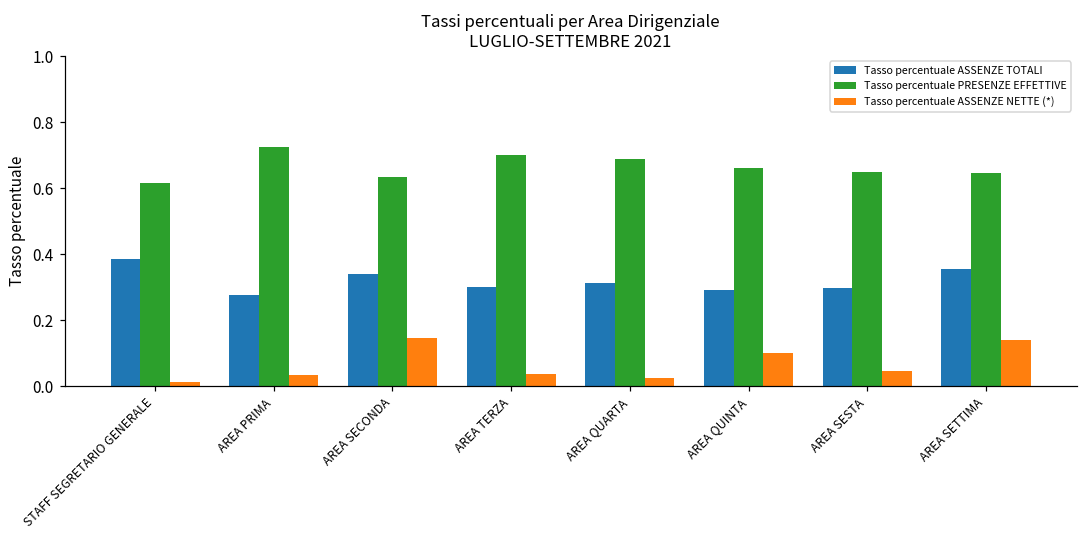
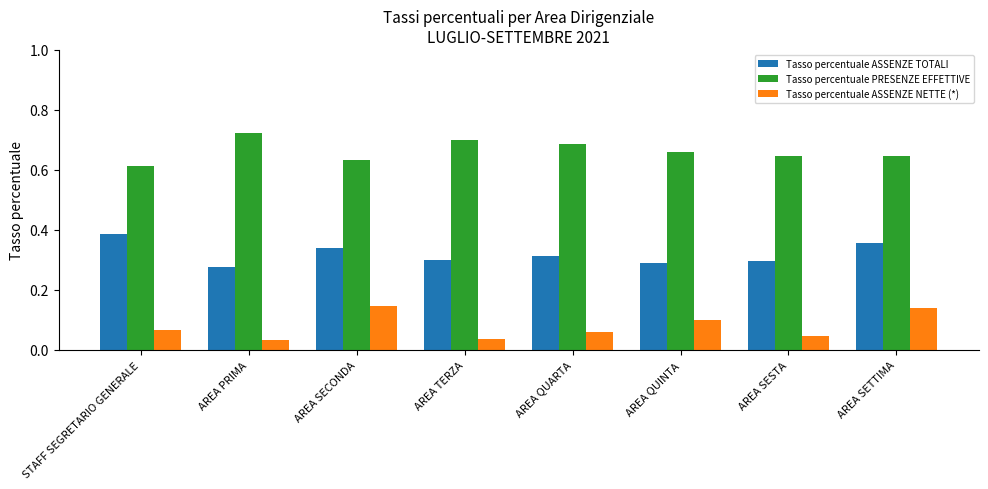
Tasso percentuale ASSENZE NETTE (*), STAFF SEGRETARIO GENERALE: 0.01 -> 0.07
Tasso percentuale ASSENZE NETTE (*), AREA QUARTA: 0.02 -> 0.06
